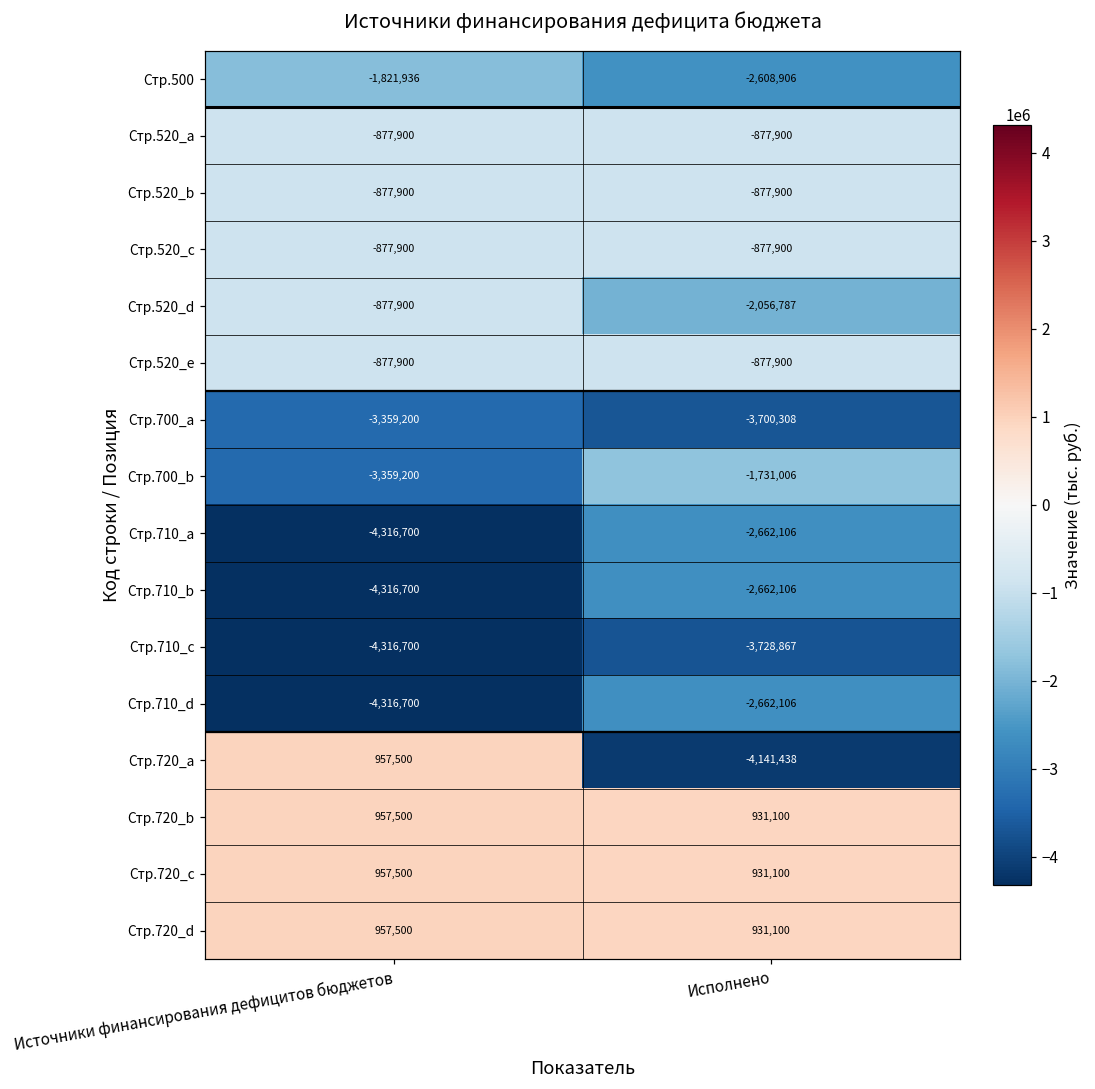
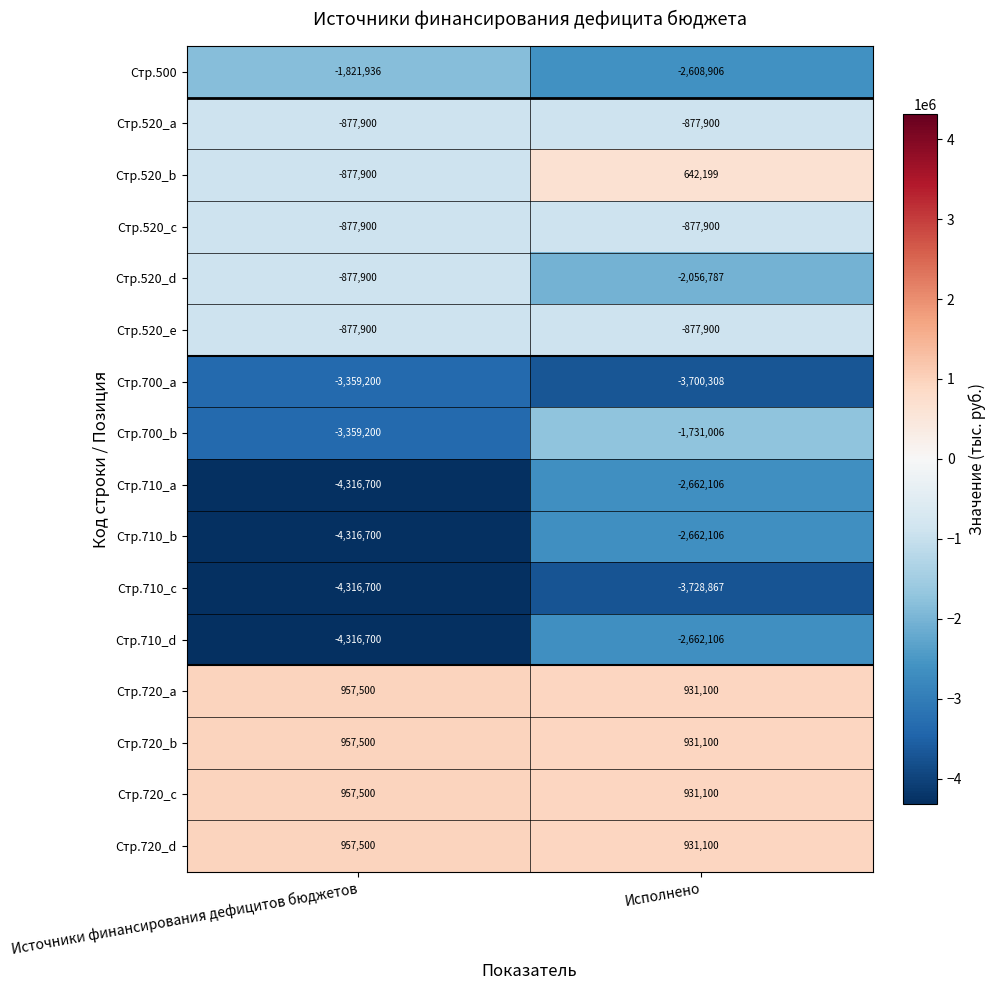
Стр.520_b, Исполнено: -877,900 -> 642,199
Стр.720_a, Исполнено: -4,141,438 -> 931,100
